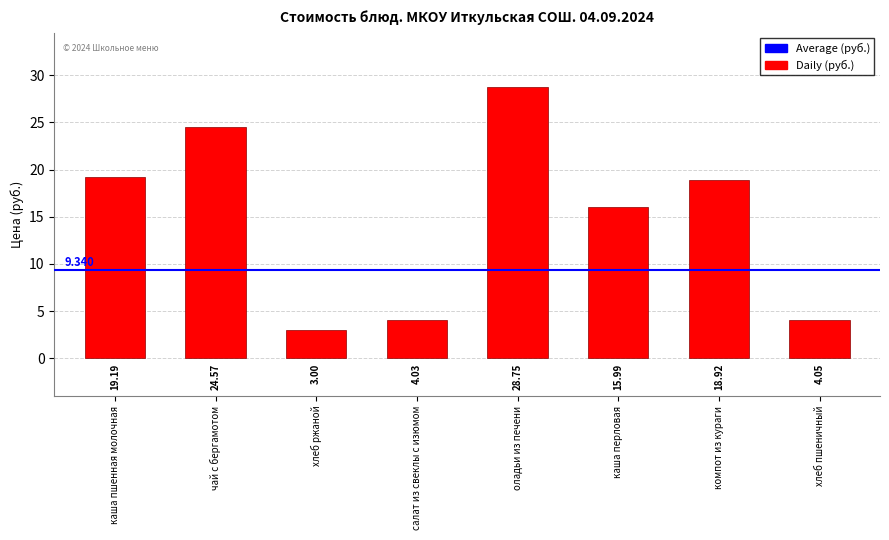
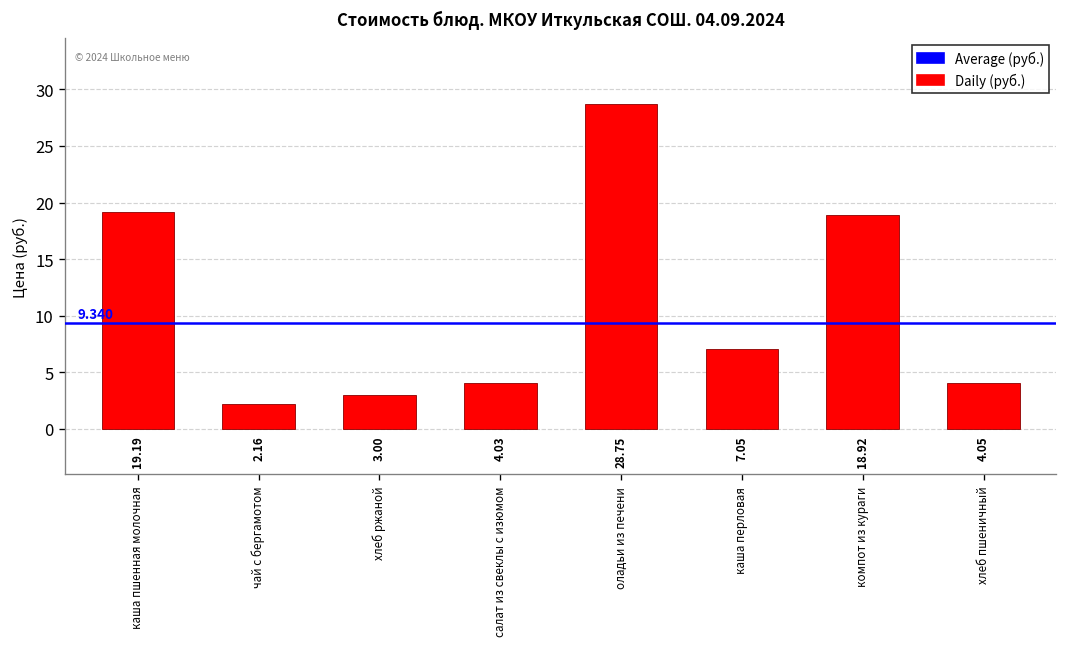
чай с бергамотом: 24.57 -> 2.16
каша перловая: 15.99 -> 7.05
